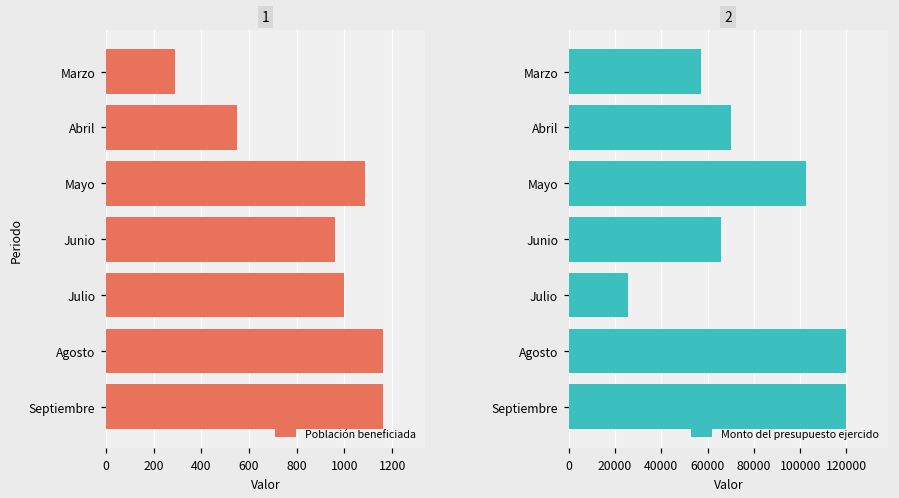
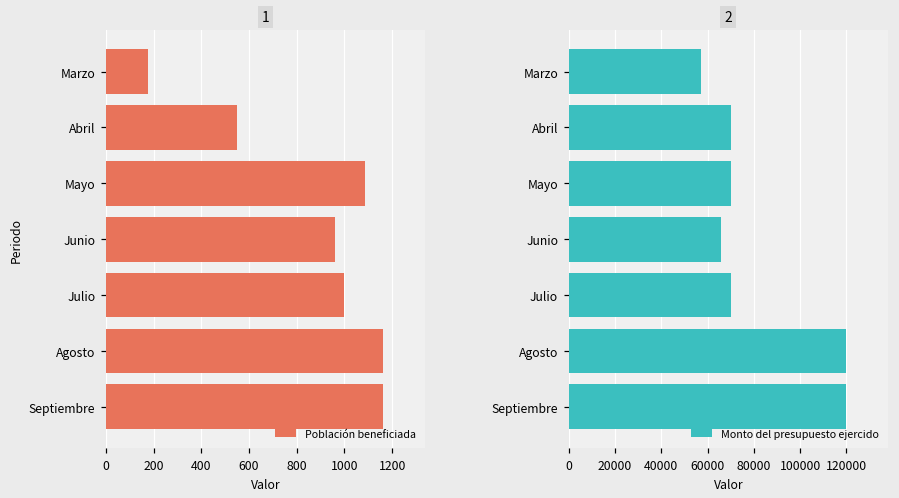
1, Marzo: 290 -> 180
2, Mayo: 103000 -> 70000
2, Julio: 25000 -> 70000
